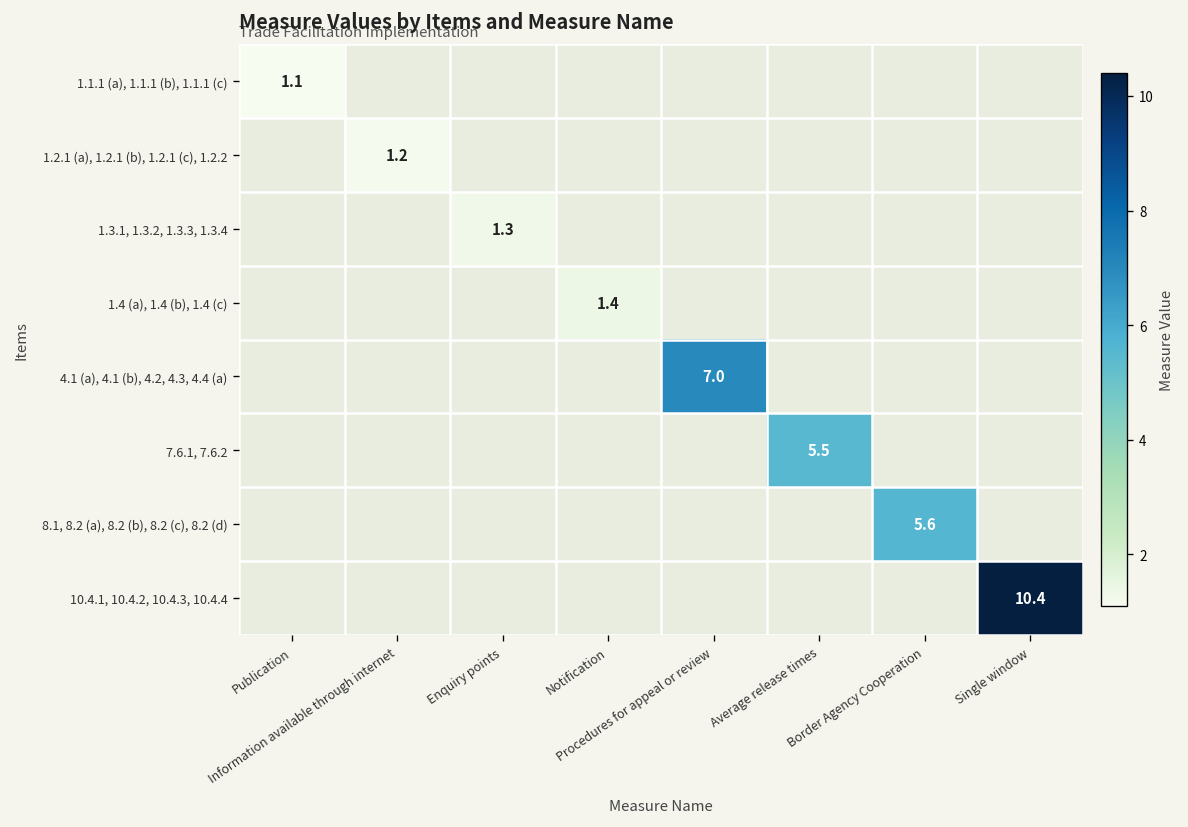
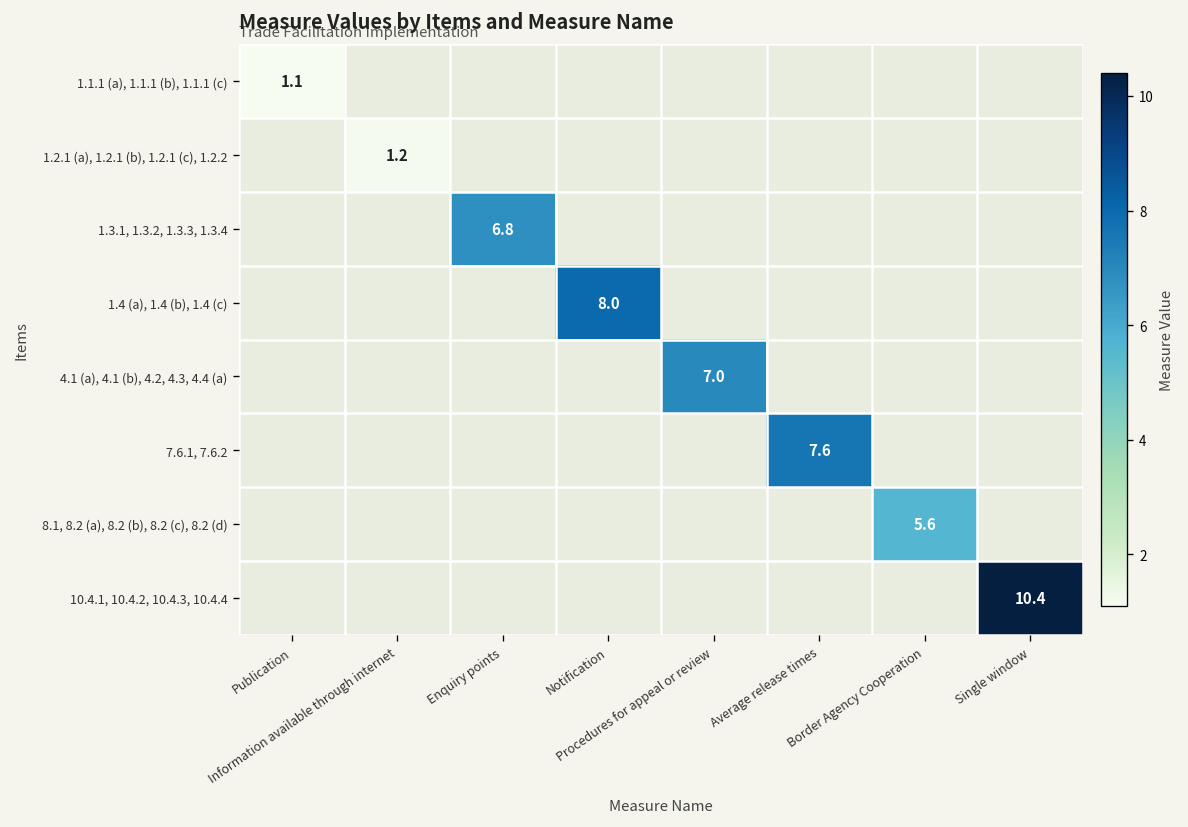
1.3.1, 1.3.2, 1.3.3, 1.3.4, Enquiry points: 1.3 -> 6.8
1.4 (a), 1.4 (b), 1.4 (c), Notification: 1.4 -> 8.0
7.6.1, 7.6.2, Average release times: 5.5 -> 7.6
